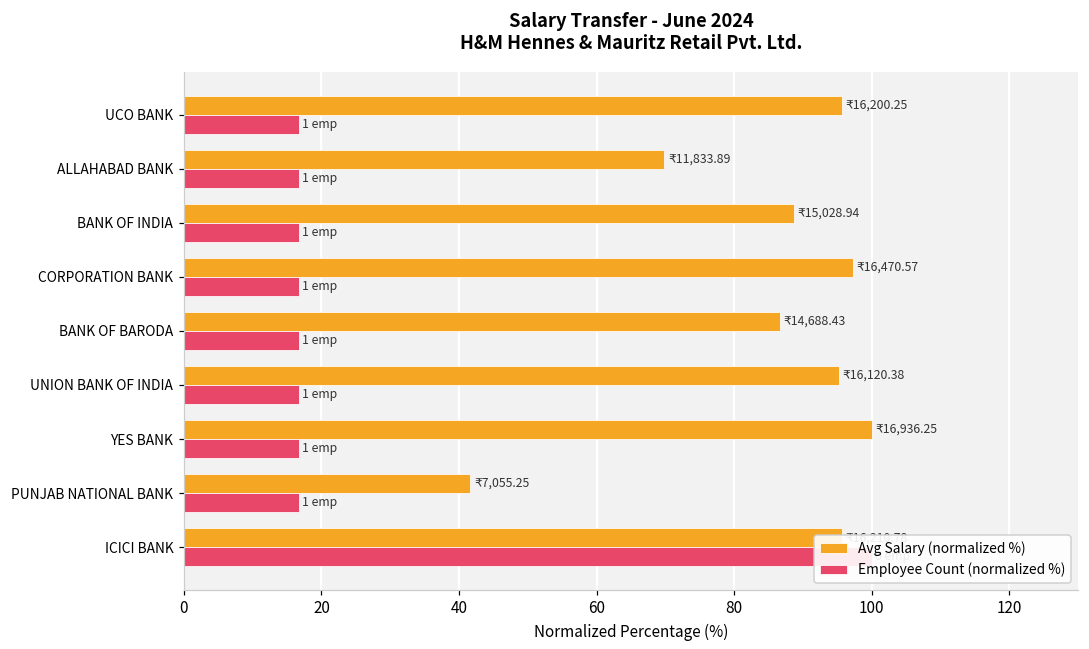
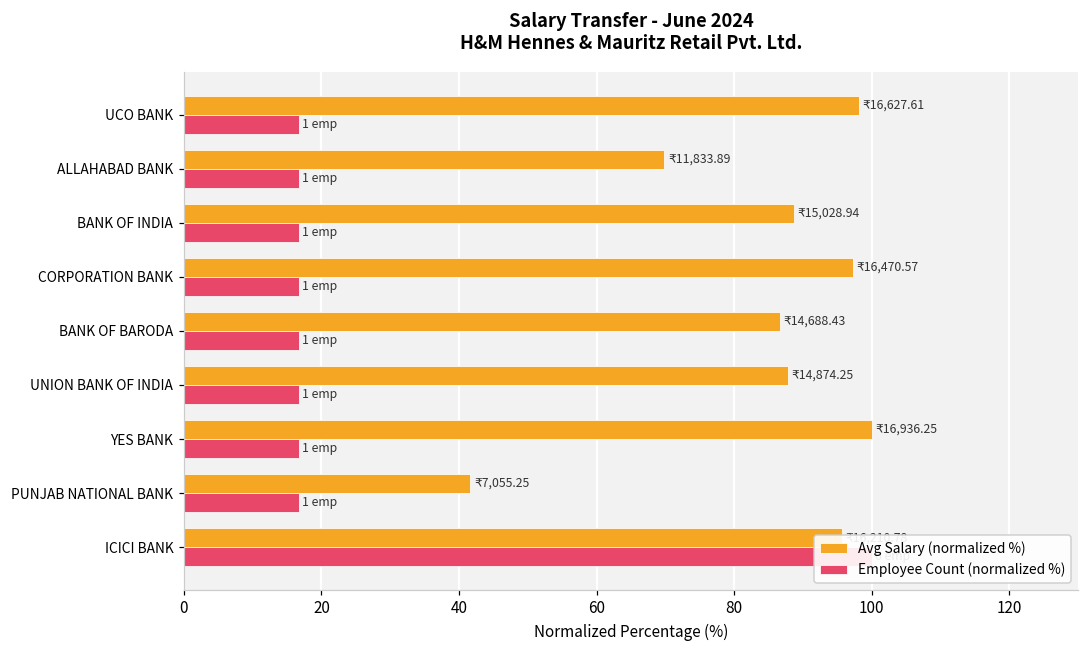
Avg Salary (normalized %), UCO BANK: 16,200.25 -> 16,627.61
Avg Salary (normalized %), UNION BANK OF INDIA: 16,120.38 -> 14,874.25
